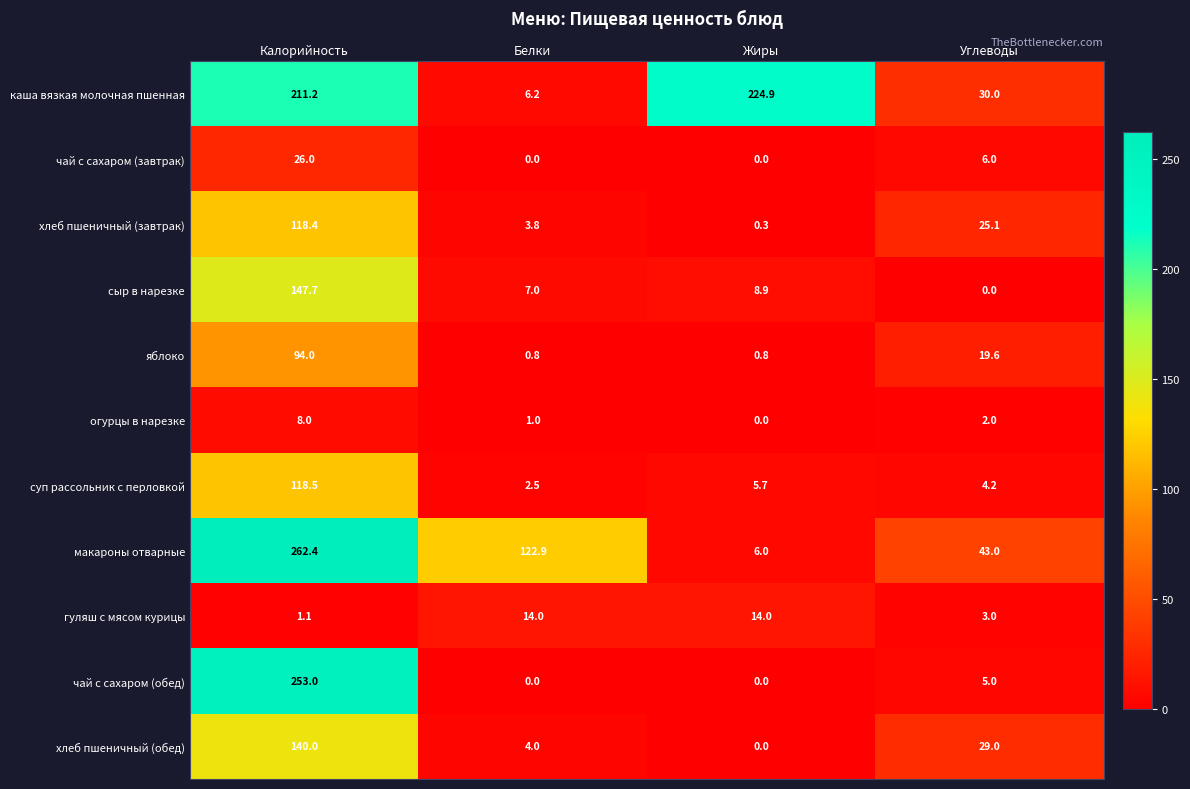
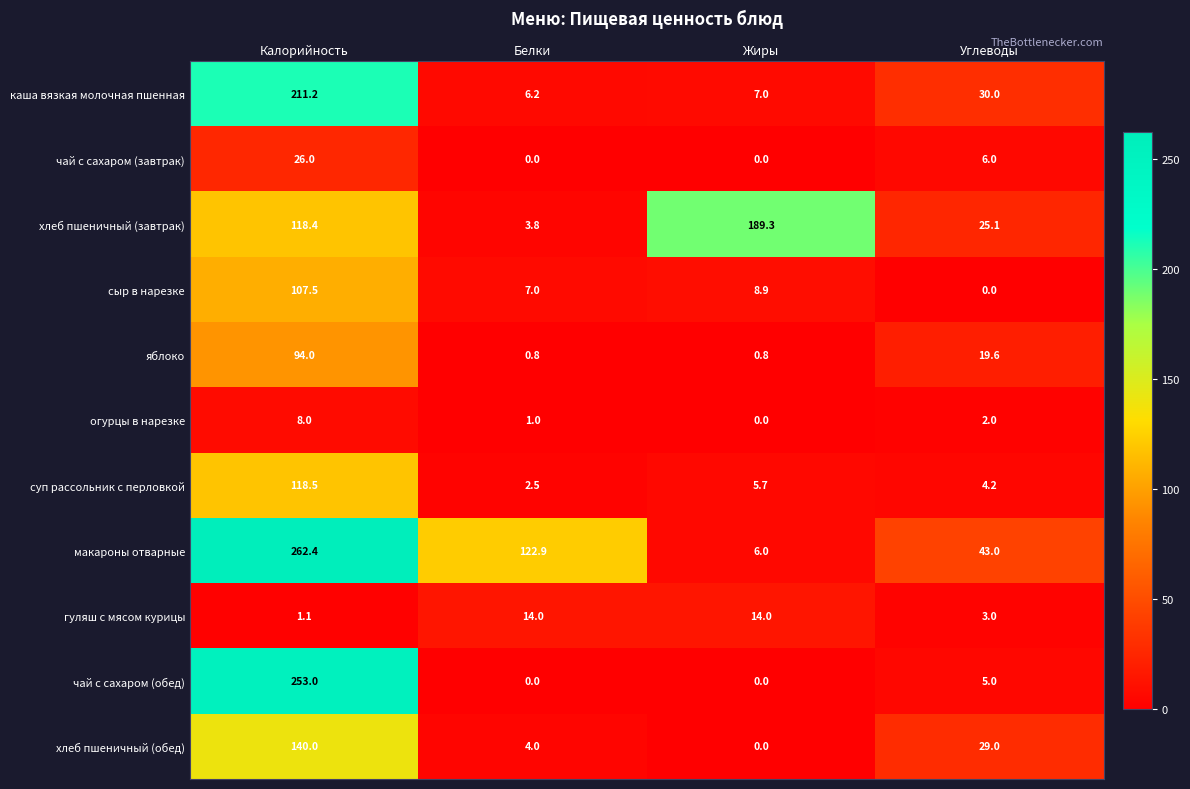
каша вязкая молочная пшенная, Жиры: 224.9 -> 7.0
хлеб пшеничный (завтрак), Жиры: 0.3 -> 189.3
сыр в нарезке, Калорийность: 147.7 -> 107.5
